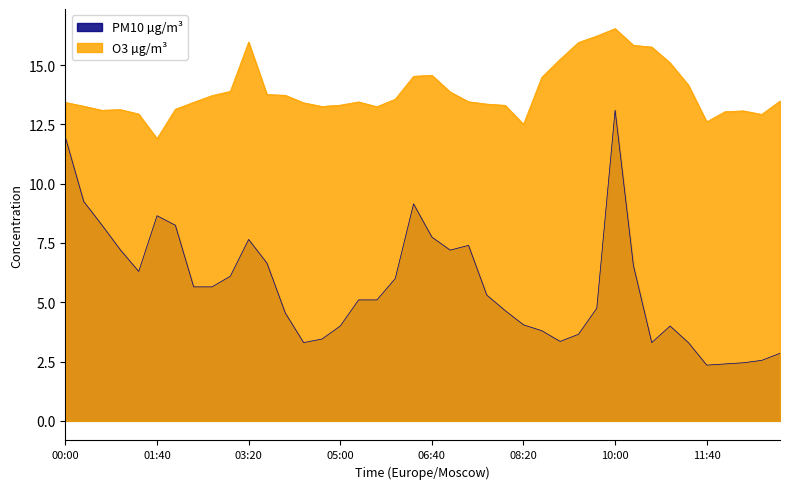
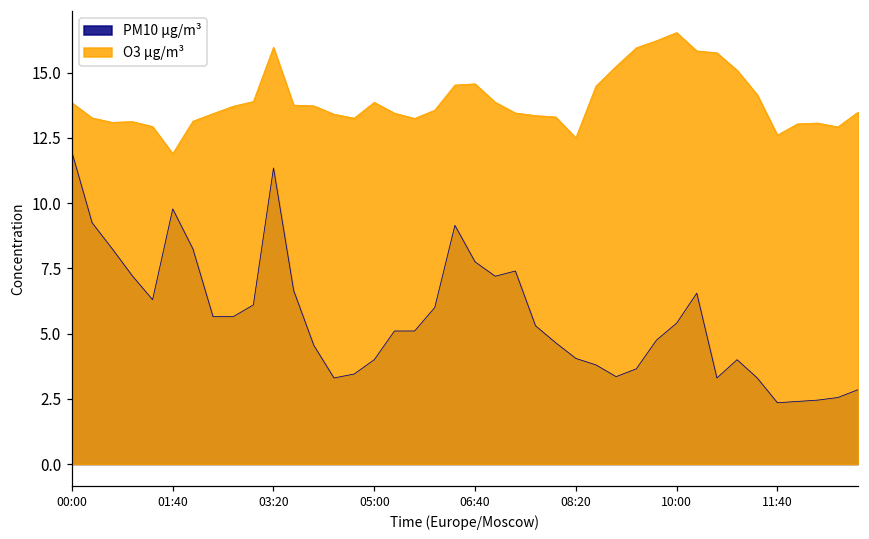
O3 µg/m³, 00:00: 13.4 -> 13.8
PM10 µg/m³, 01:40: 8.7 -> 9.8
PM10 µg/m³, 03:20: 7.7 -> 11.4
O3 µg/m³, 05:00: 13.3 -> 13.9
PM10 µg/m³, 10:00: 13.1 -> 5.4
